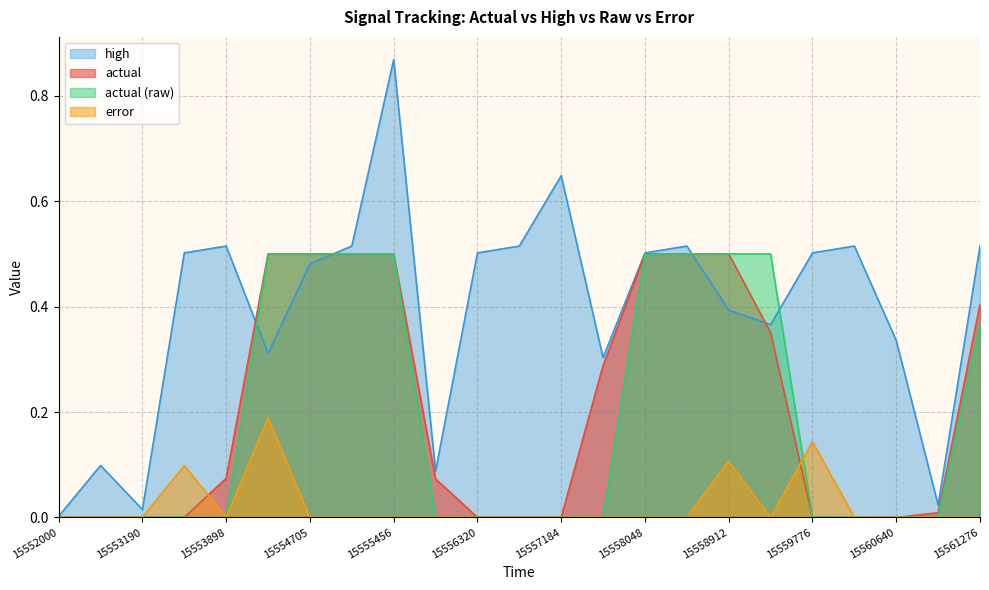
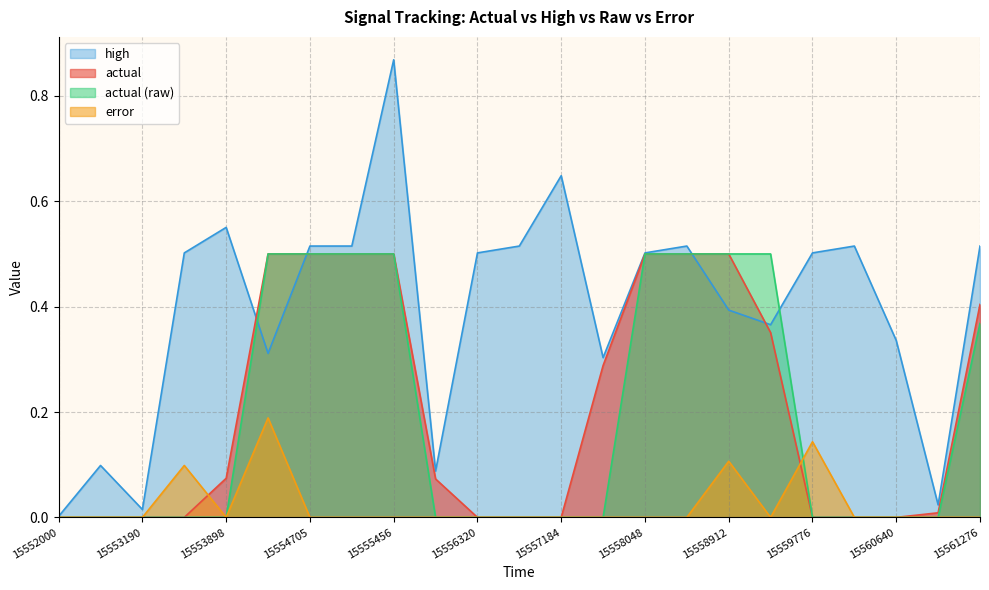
high, 15553898: 0.52 -> 0.55
high, 15554705: 0.48 -> 0.52
